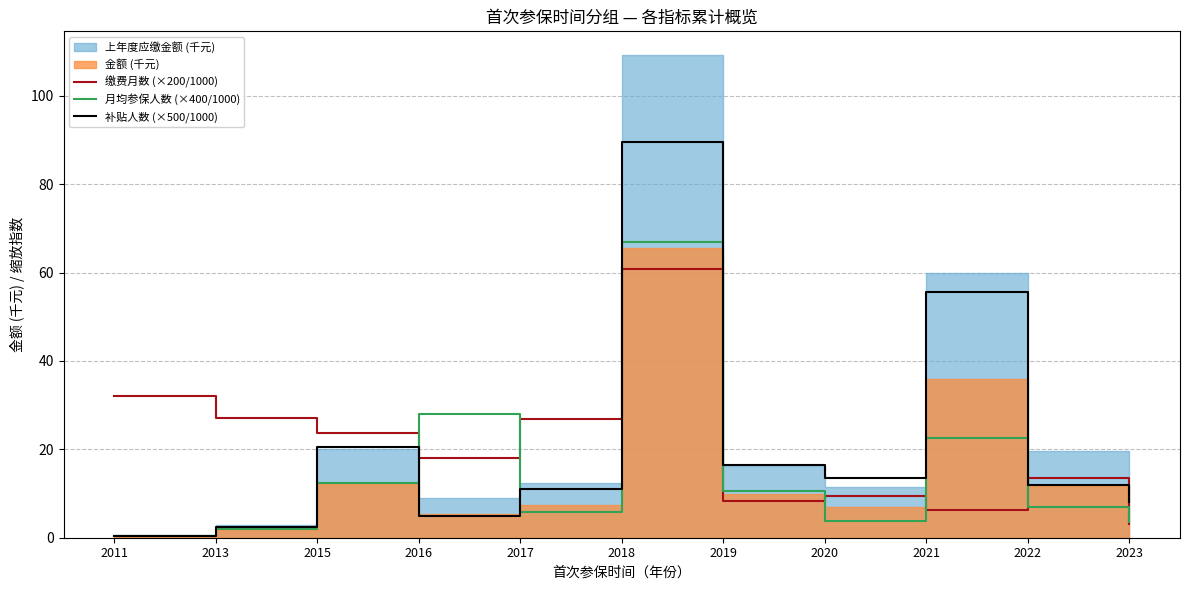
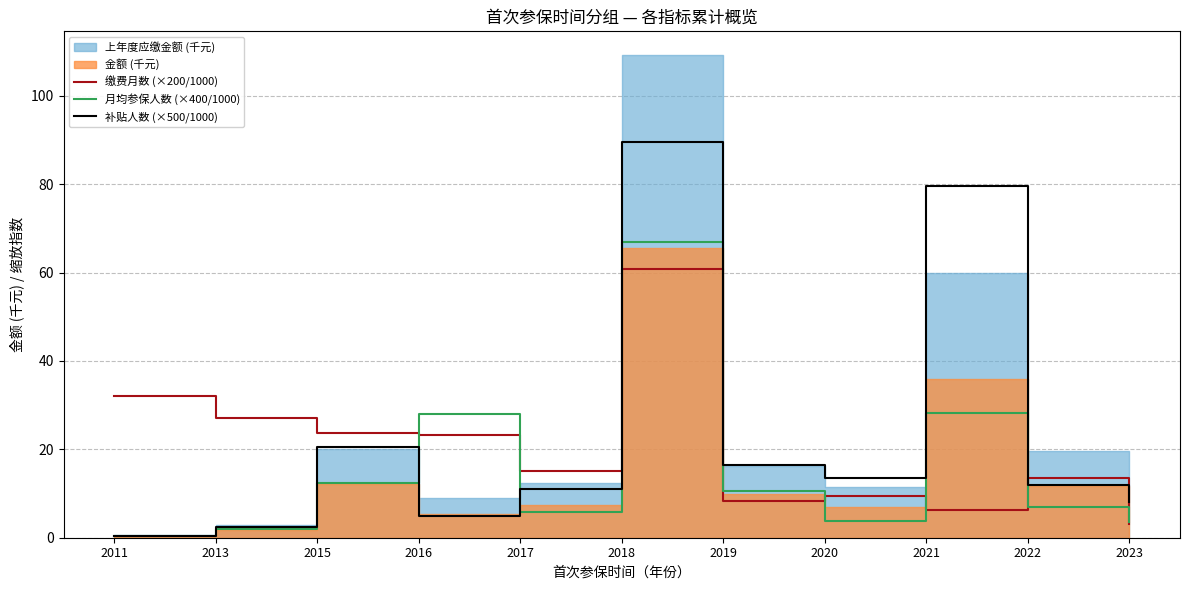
缴费月数 (×200/1000), 2016: 18 -> 23
缴费月数 (×200/1000), 2017: 27 -> 15
月均参保人数 (×400/1000), 2021: 23 -> 28
补贴人数 (×500/1000), 2021: 56 -> 80
